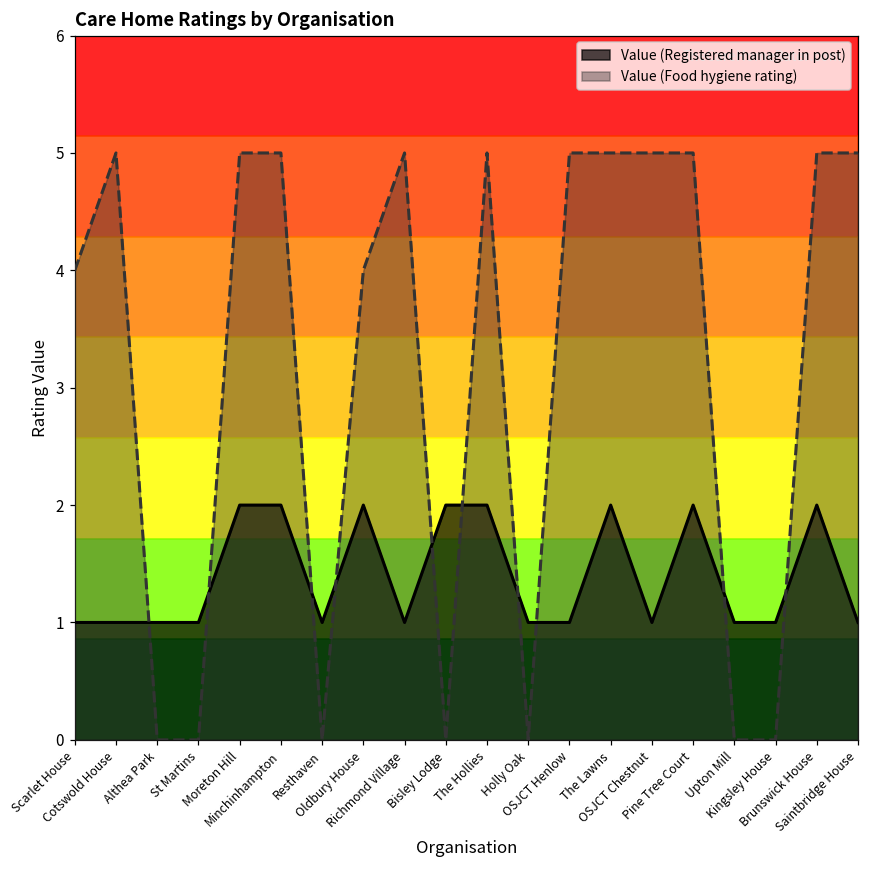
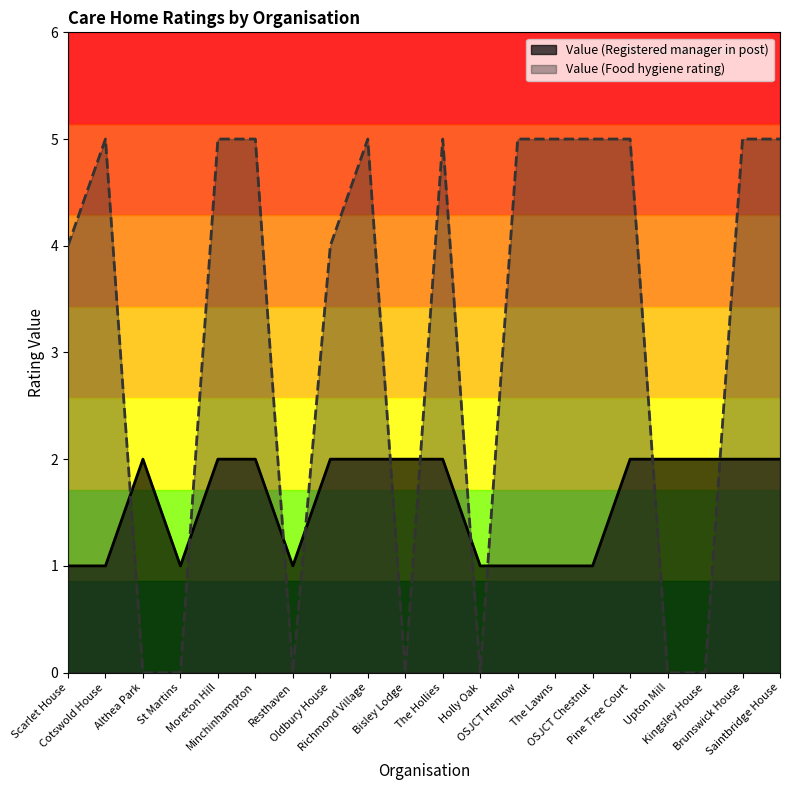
Value (Registered manager in post), Althea Park: 1 -> 2
Value (Registered manager in post), Richmond Village: 1 -> 2
Value (Registered manager in post), The Lawns: 2 -> 1
Value (Registered manager in post), Upton Mill: 1 -> 2
Value (Registered manager in post), Kingsley House: 1 -> 2
Value (Registered manager in post), Saintbridge House: 1 -> 2
